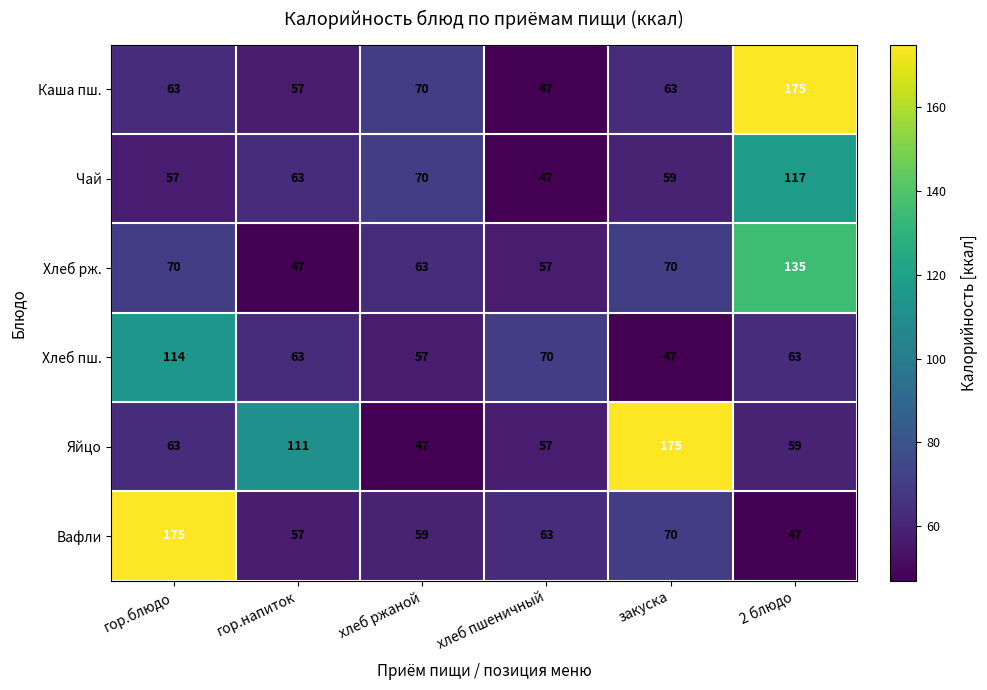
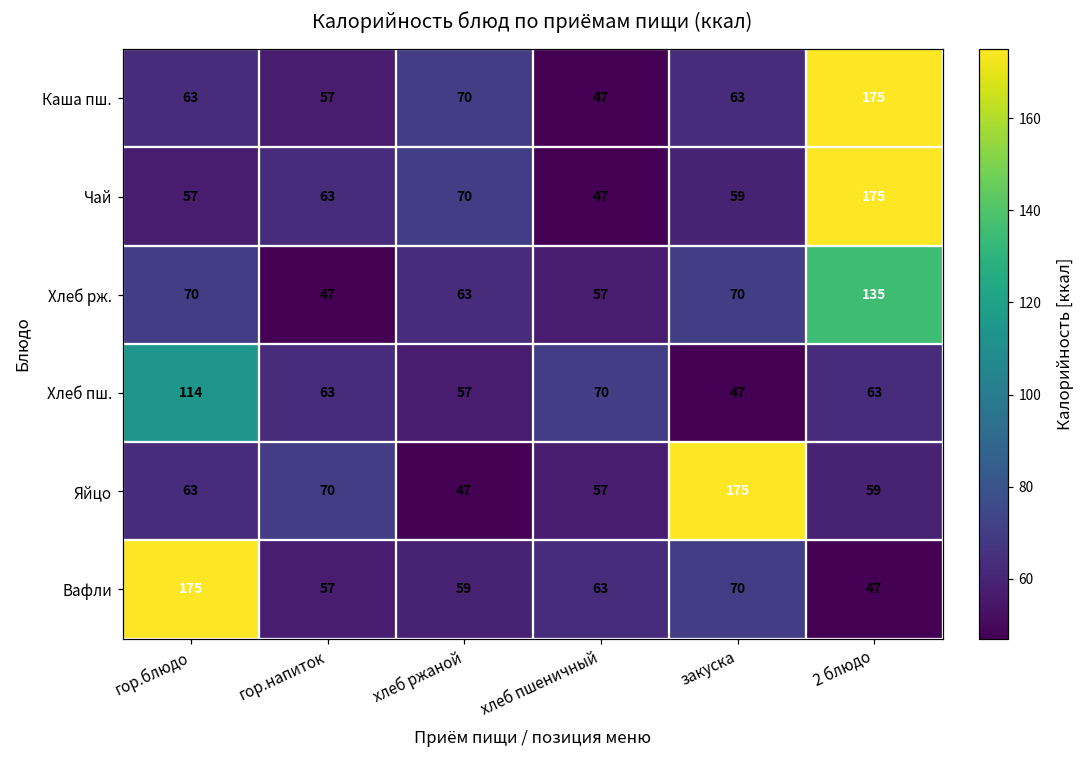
Чай, 2 блюдо: 117 -> 175
Яйцо, гор.напиток: 111 -> 70
